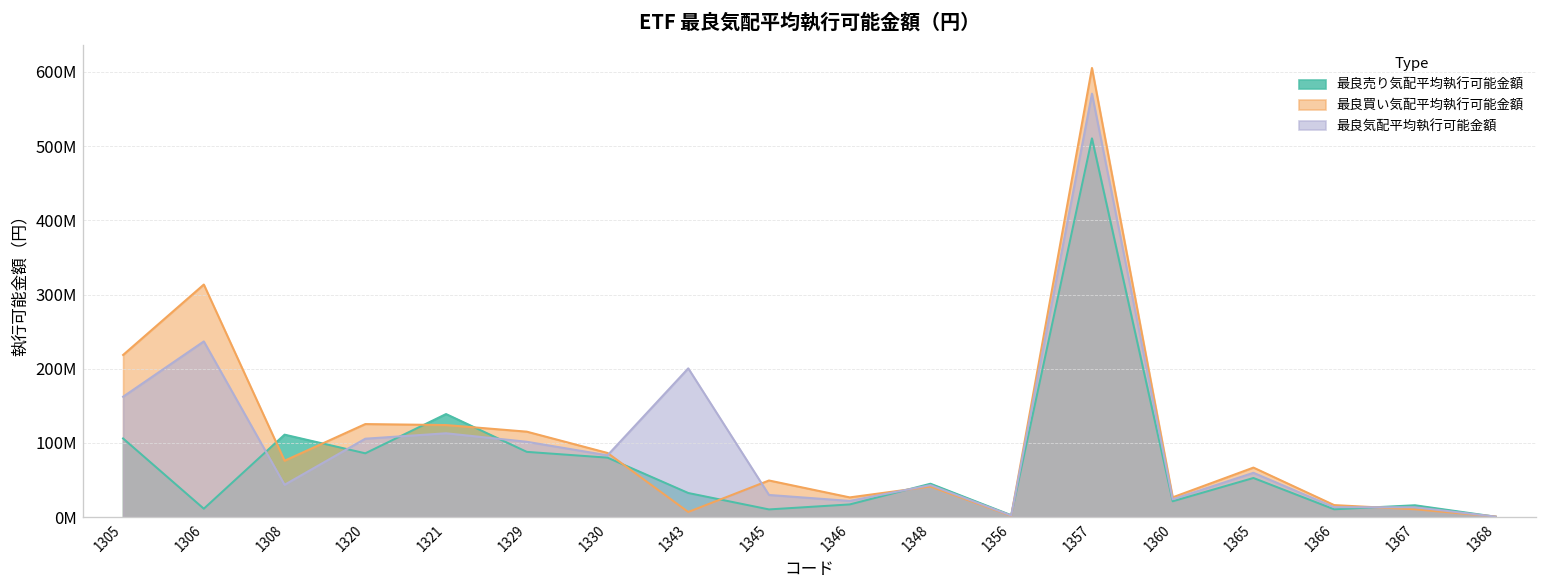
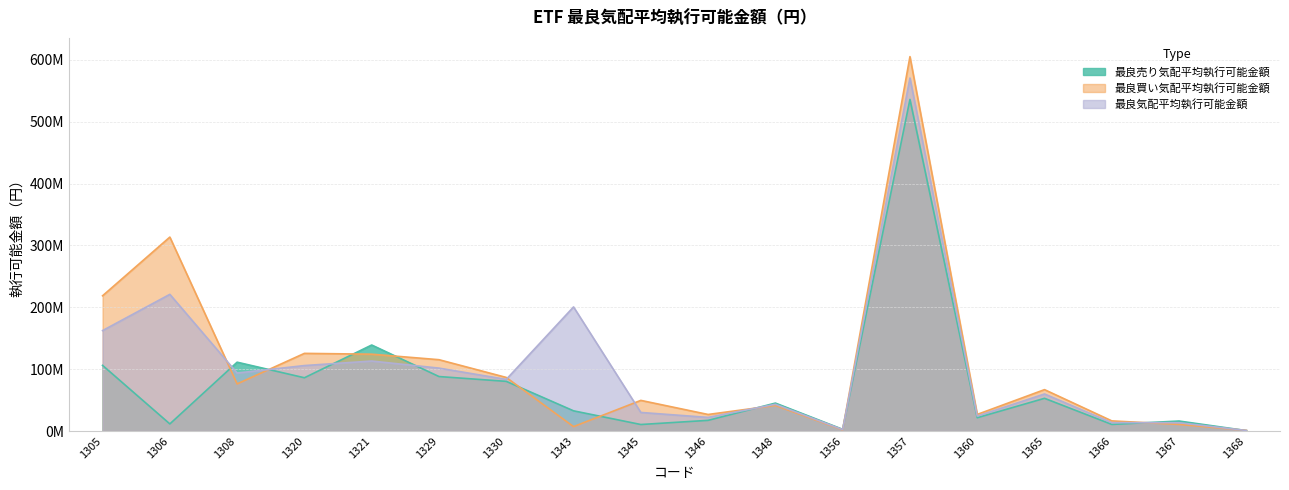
最良気配平均執行可能金額, 1306: 240000000 -> 220000000
最良気配平均執行可能金額, 1308: 40000000 -> 90000000
最良売り気配平均執行可能金額, 1357: 510000000 -> 540000000
